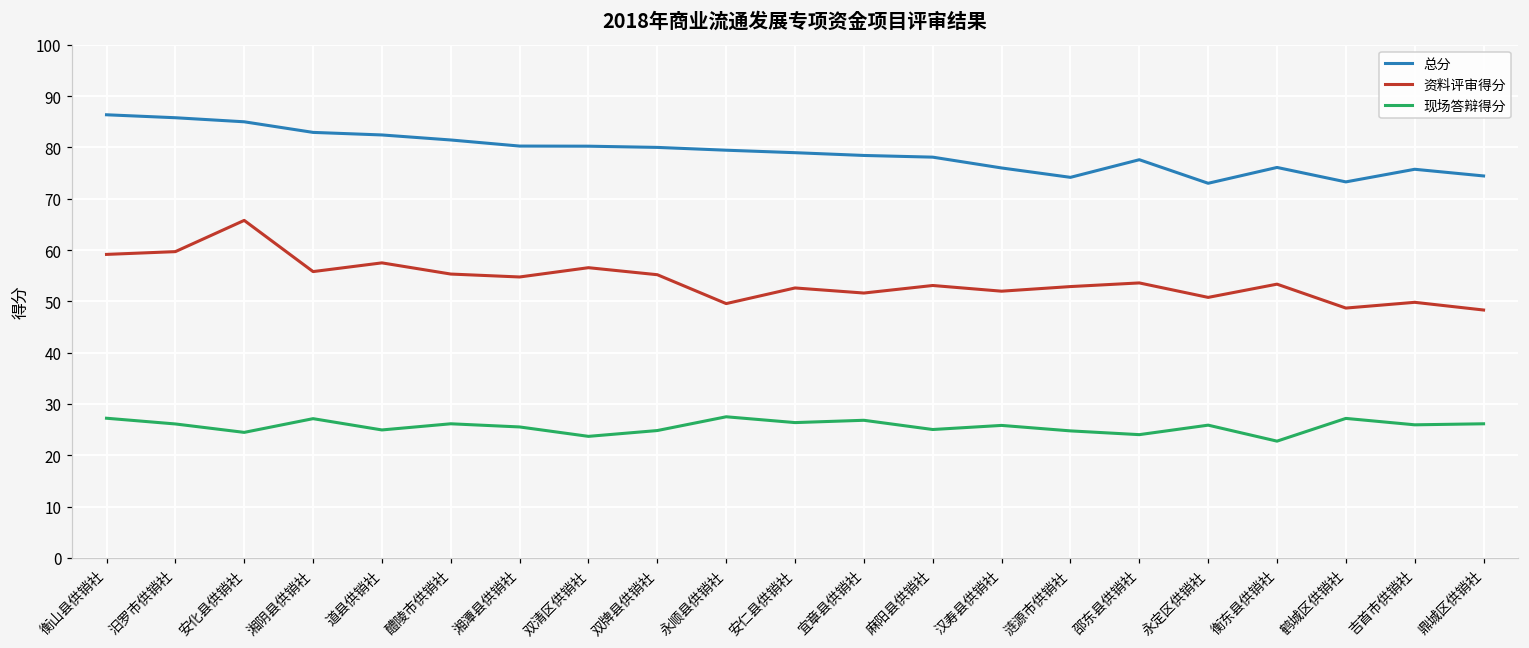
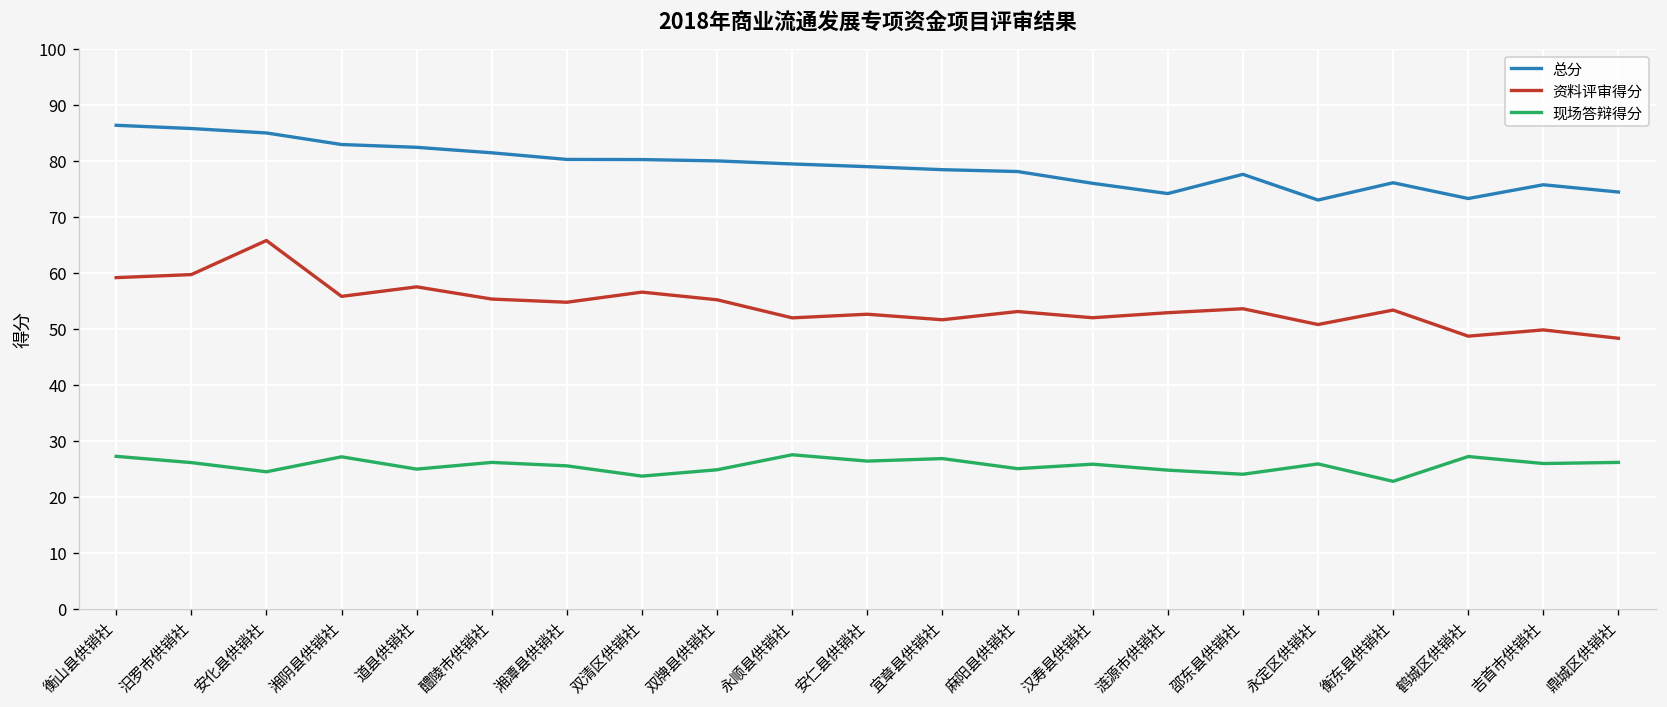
资料评审得分, 永顺县供销社: 50 -> 52
